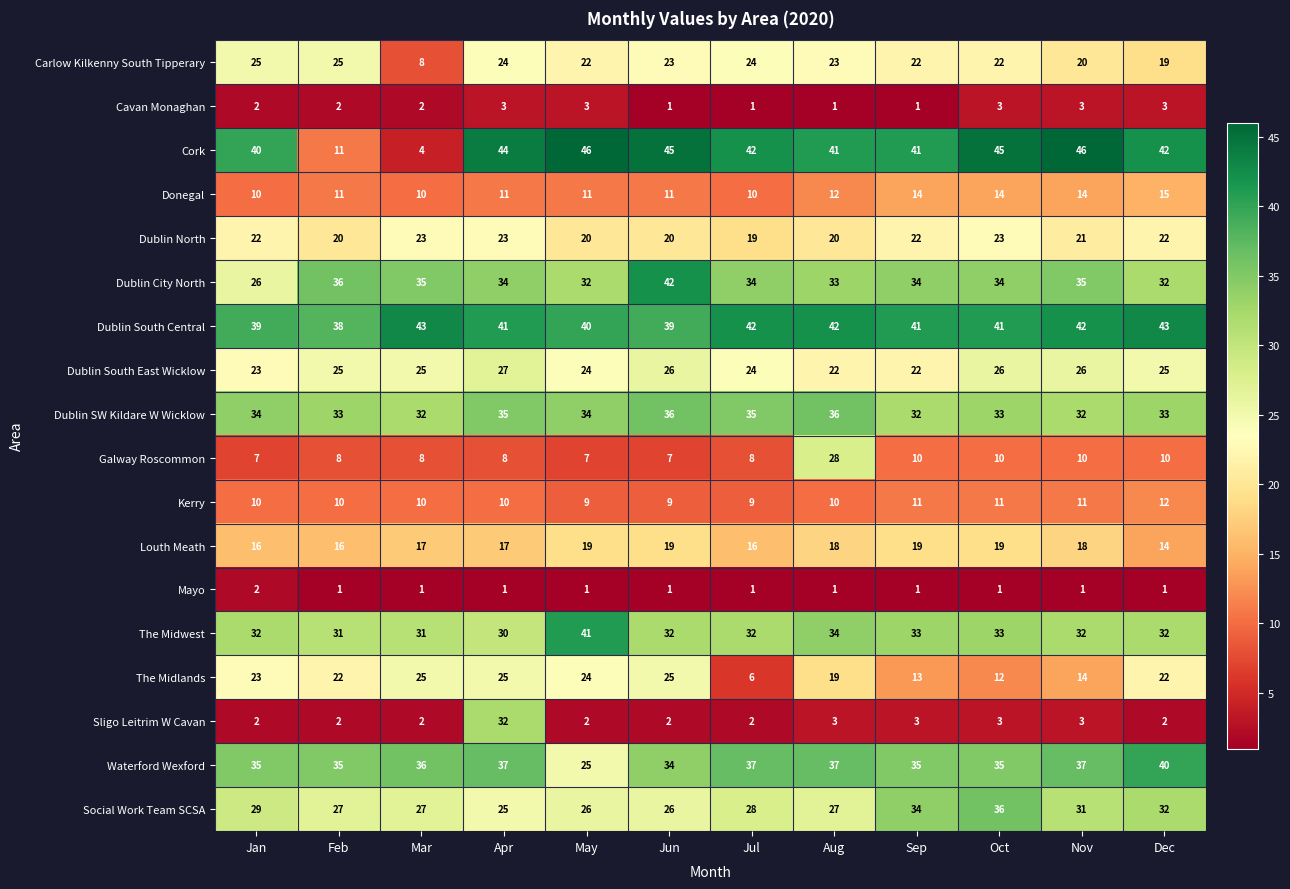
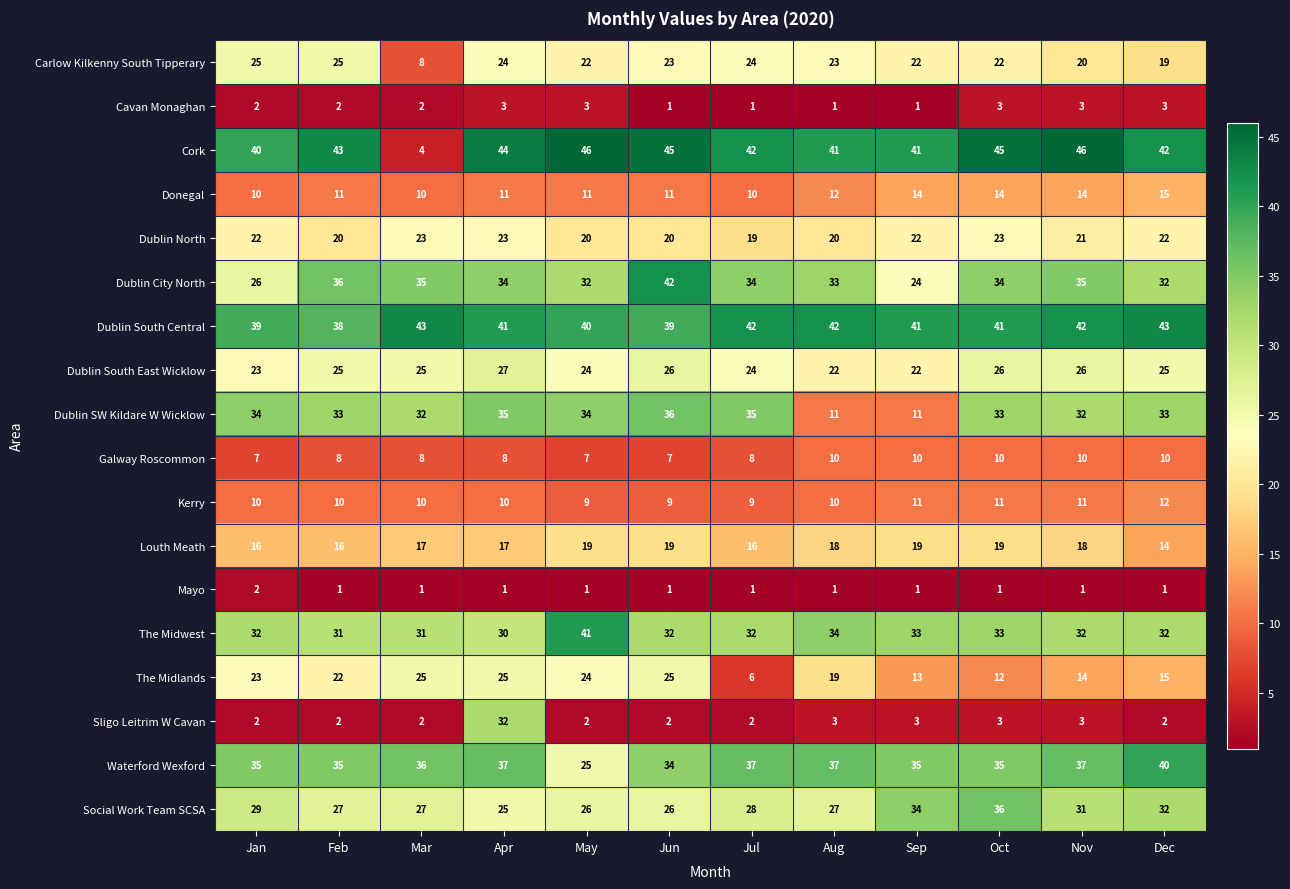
Cork, Feb: 11 -> 43
Dublin City North, Sep: 34 -> 24
Dublin SW Kildare W Wicklow, Aug: 36 -> 11
Dublin SW Kildare W Wicklow, Sep: 32 -> 11
Galway Roscommon, Aug: 28 -> 10
The Midlands, Dec: 22 -> 15
